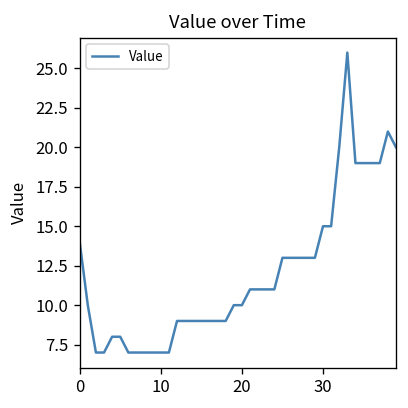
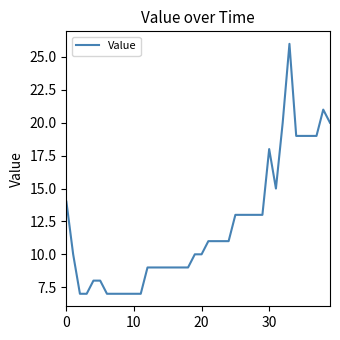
30: 15 -> 18
